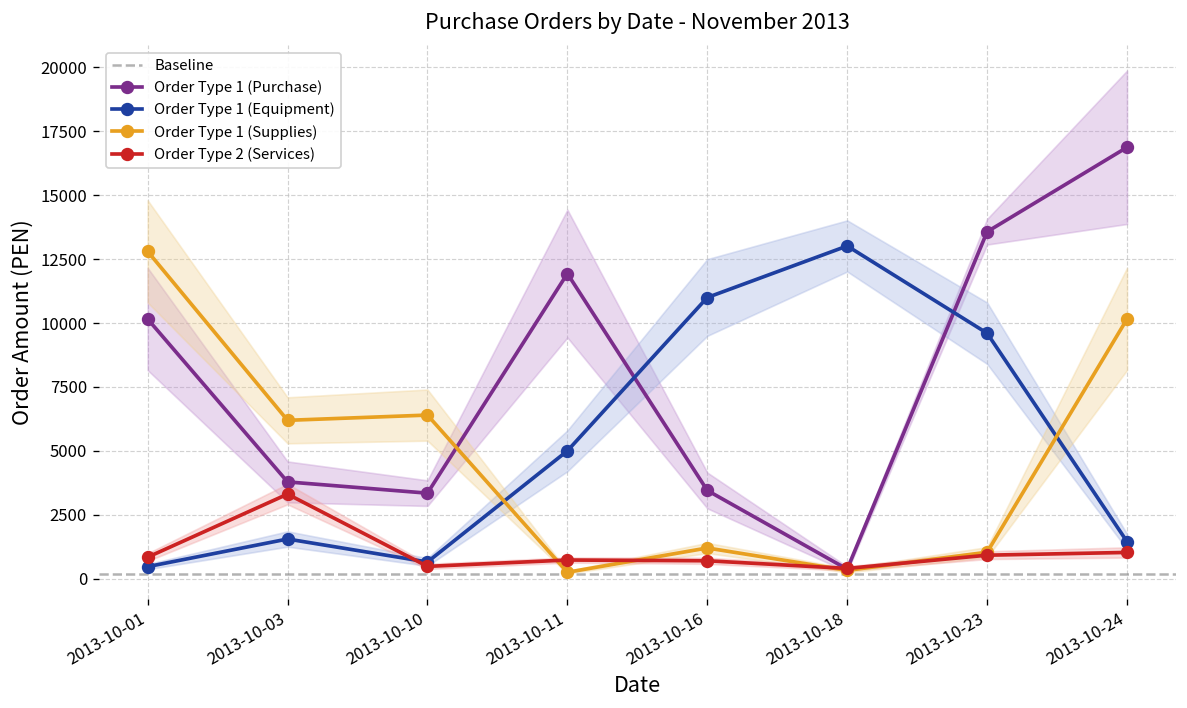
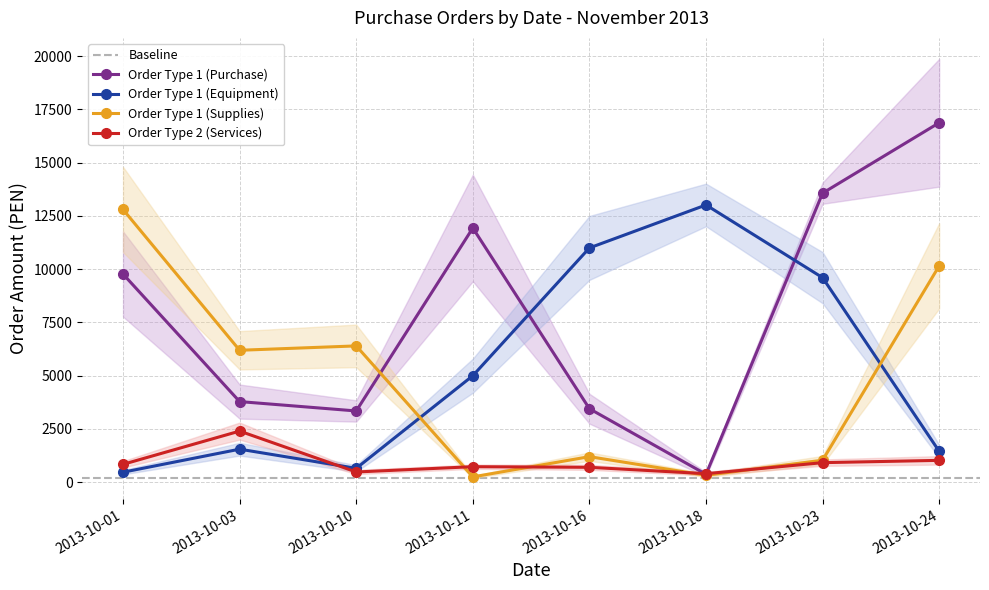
Order Type 1 (Purchase), 2013-10-01: 10200 -> 9800
Order Type 2 (Services), 2013-10-03: 3300 -> 2400
